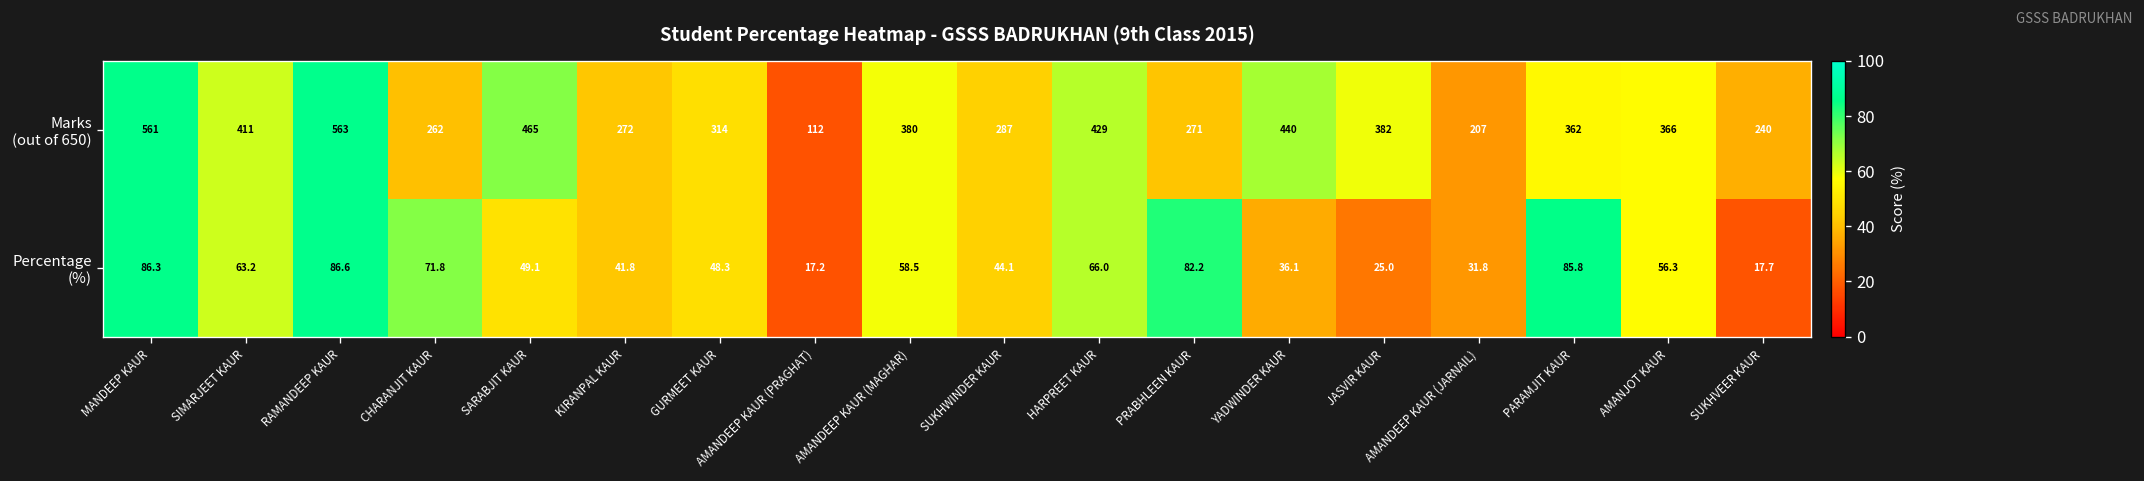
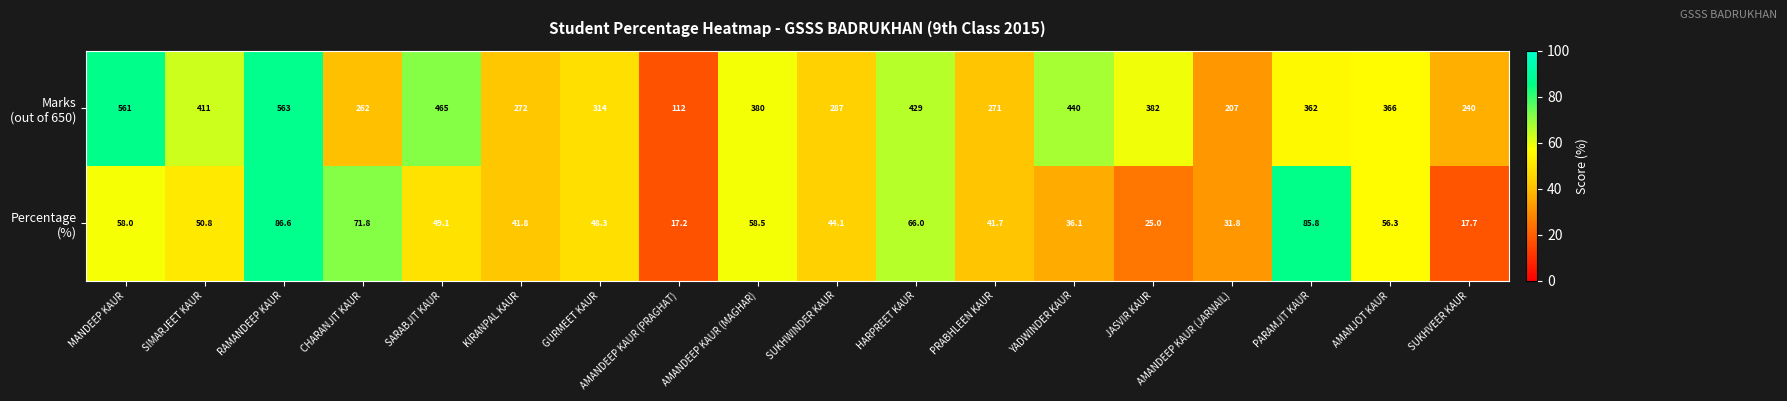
Percentage (%), MANDEEP KAUR: 86.3 -> 58.0
Percentage (%), SIMARJEET KAUR: 63.2 -> 50.8
Percentage (%), PRABHLEEN KAUR: 82.2 -> 41.7
